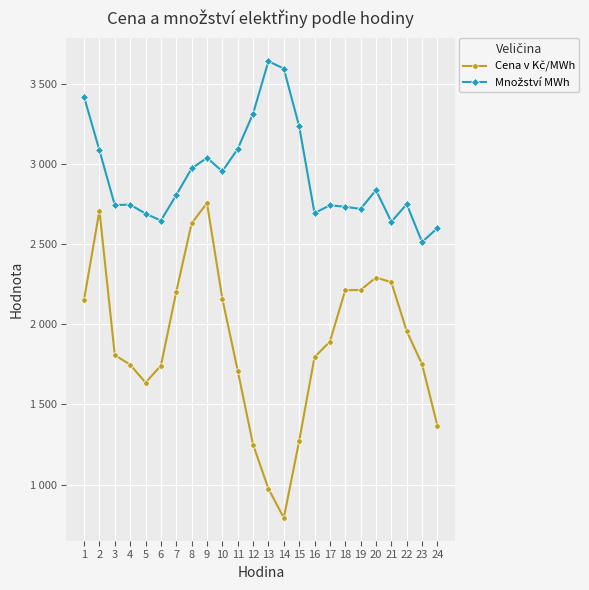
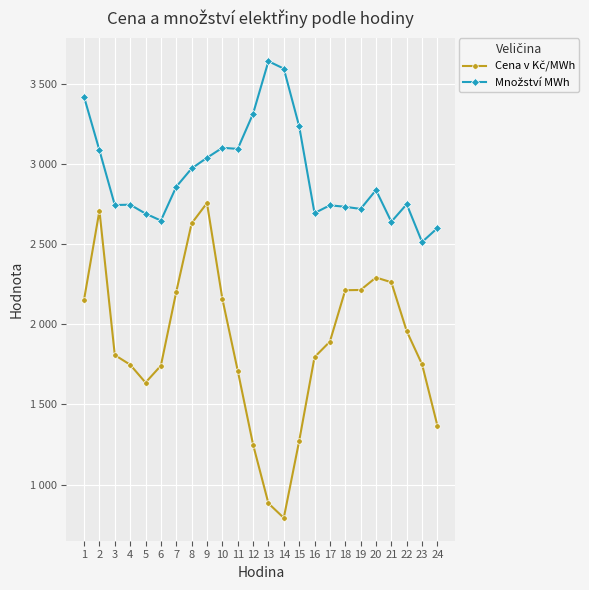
Množství MWh, 7: 2810 -> 2860
Množství MWh, 10: 2960 -> 3100
Cena v Kč/MWh, 13: 970 -> 880
